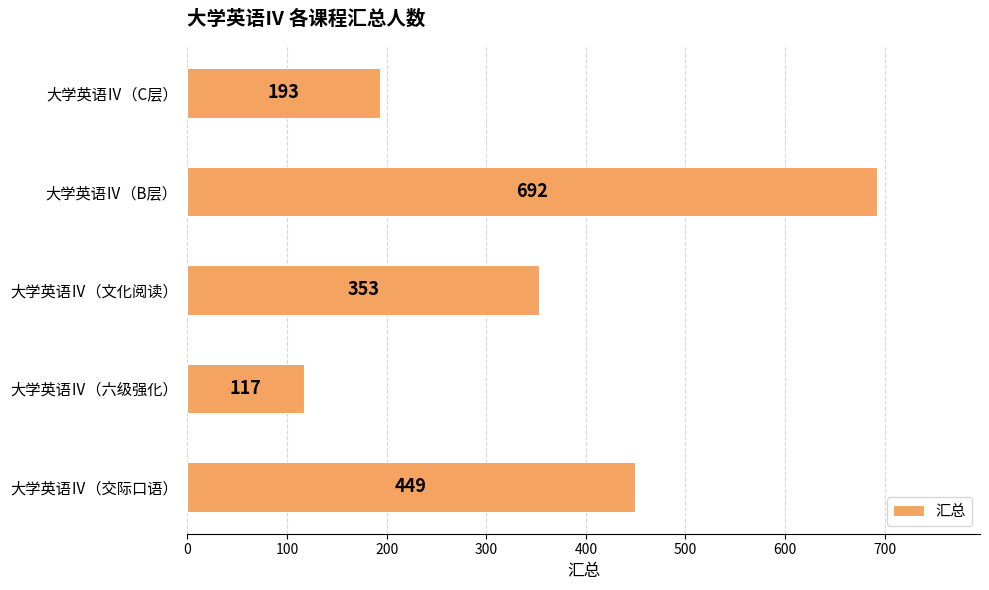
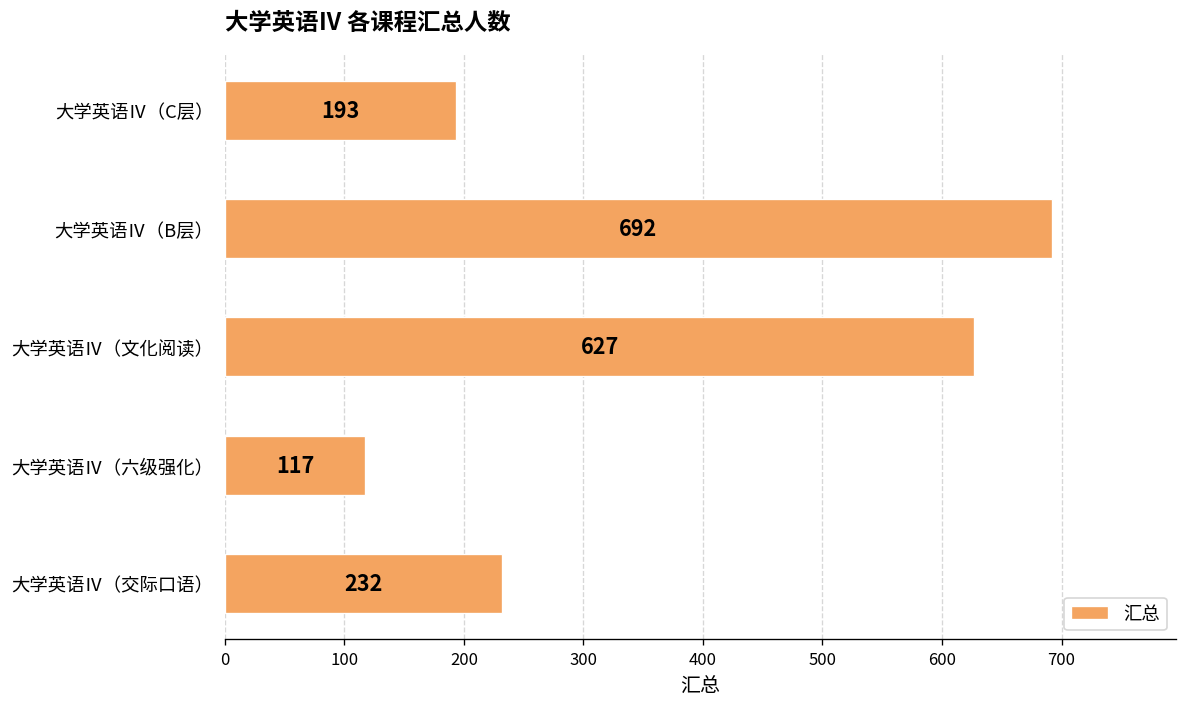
大学英语Ⅳ（文化阅读）: 353 -> 627
大学英语Ⅳ（交际口语）: 449 -> 232
